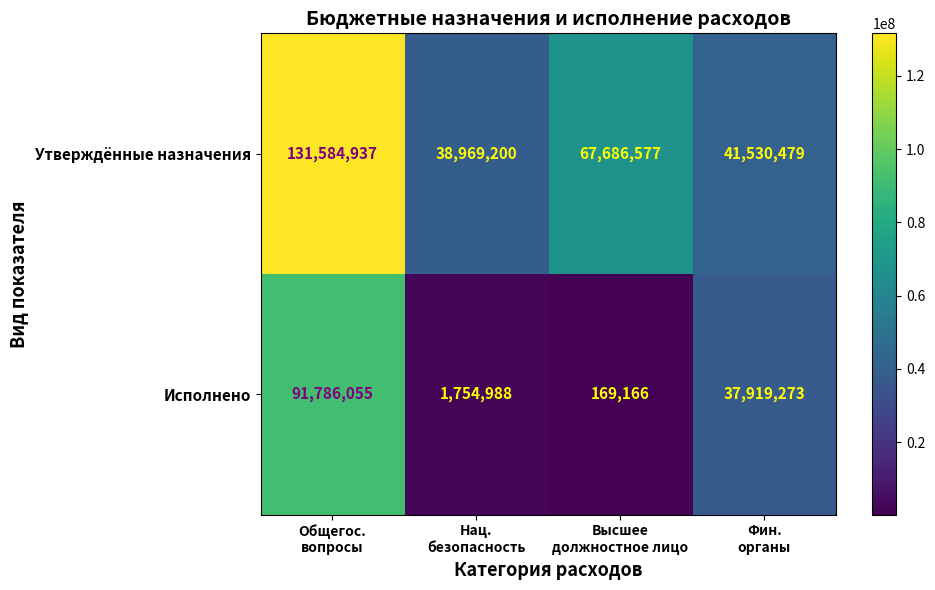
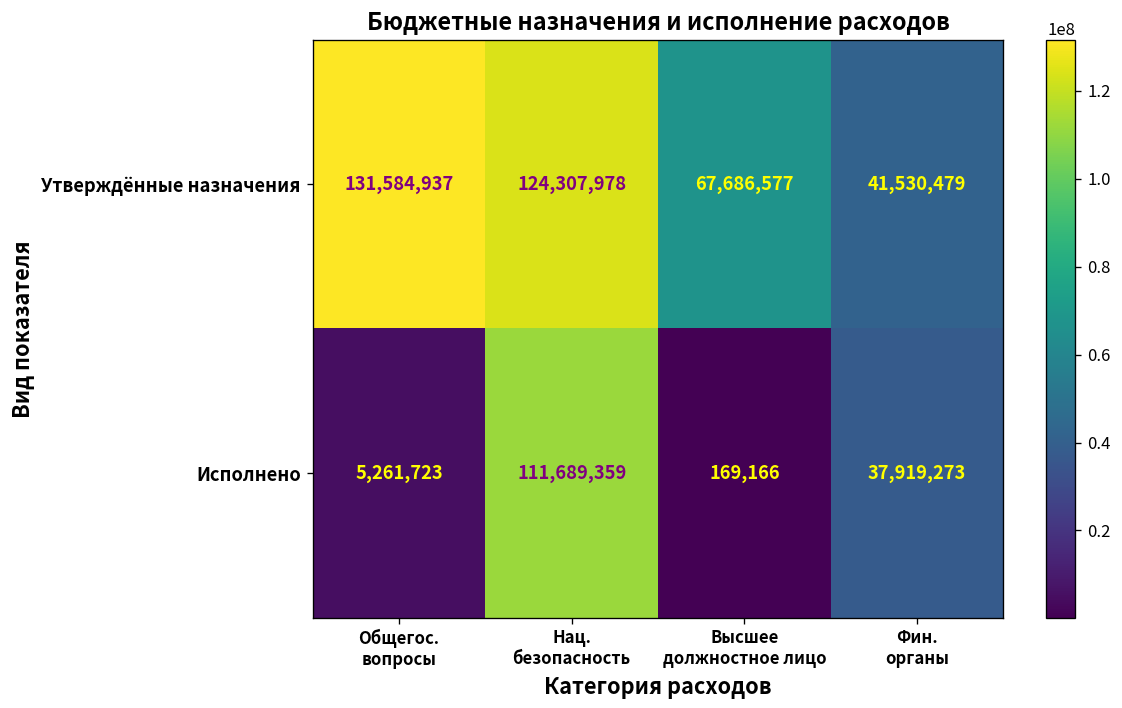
Утверждённые назначения, Нац. безопасность: 38,969,200 -> 124,307,978
Исполнено, Общегос. вопросы: 91,786,055 -> 5,261,723
Исполнено, Нац. безопасность: 1,754,988 -> 111,689,359
